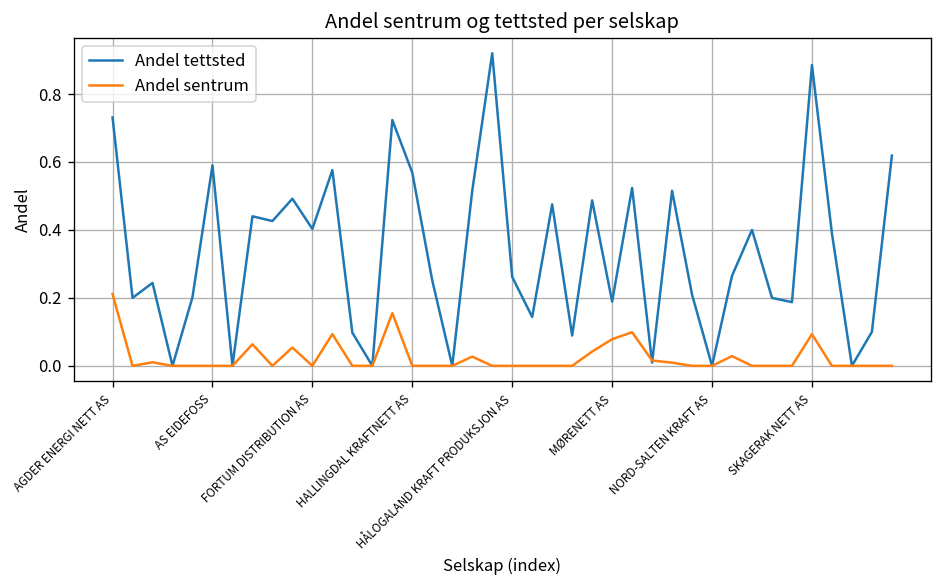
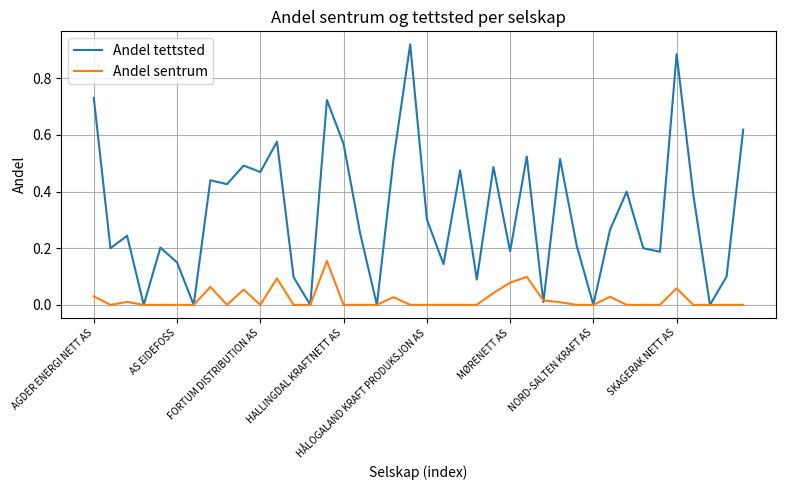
Andel sentrum, AGDER ENERGI NETT AS: 0.21 -> 0.03
Andel tettsted, AS EIDEFOSS: 0.59 -> 0.15
Andel tettsted, FORTUM DISTRIBUTION AS: 0.40 -> 0.47
Andel tettsted, HÅLOGALAND KRAFT PRODUKSJON AS: 0.26 -> 0.30
Andel sentrum, SKAGERAK NETT AS: 0.09 -> 0.06
